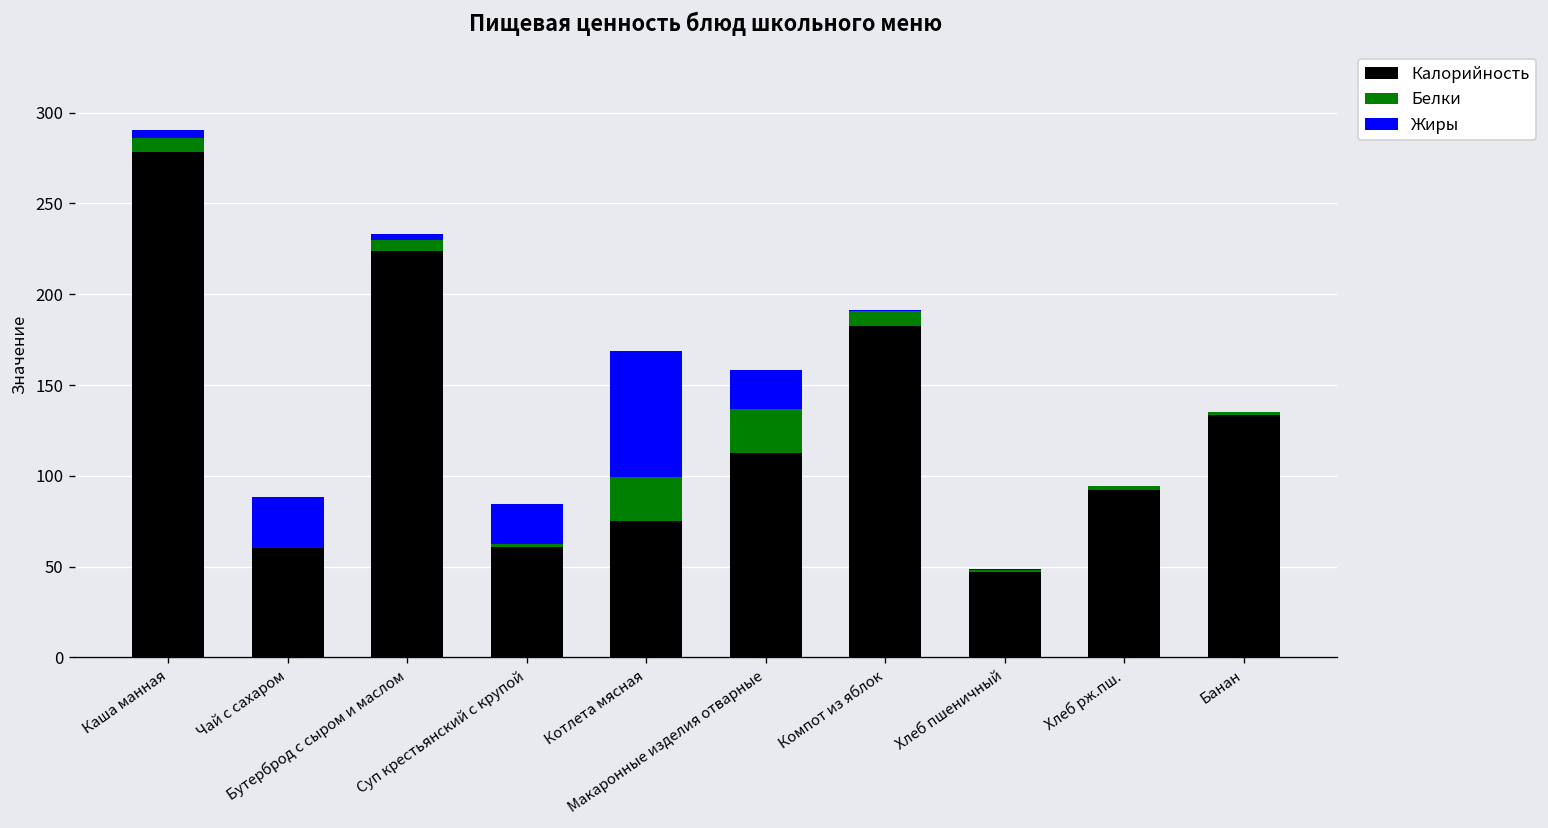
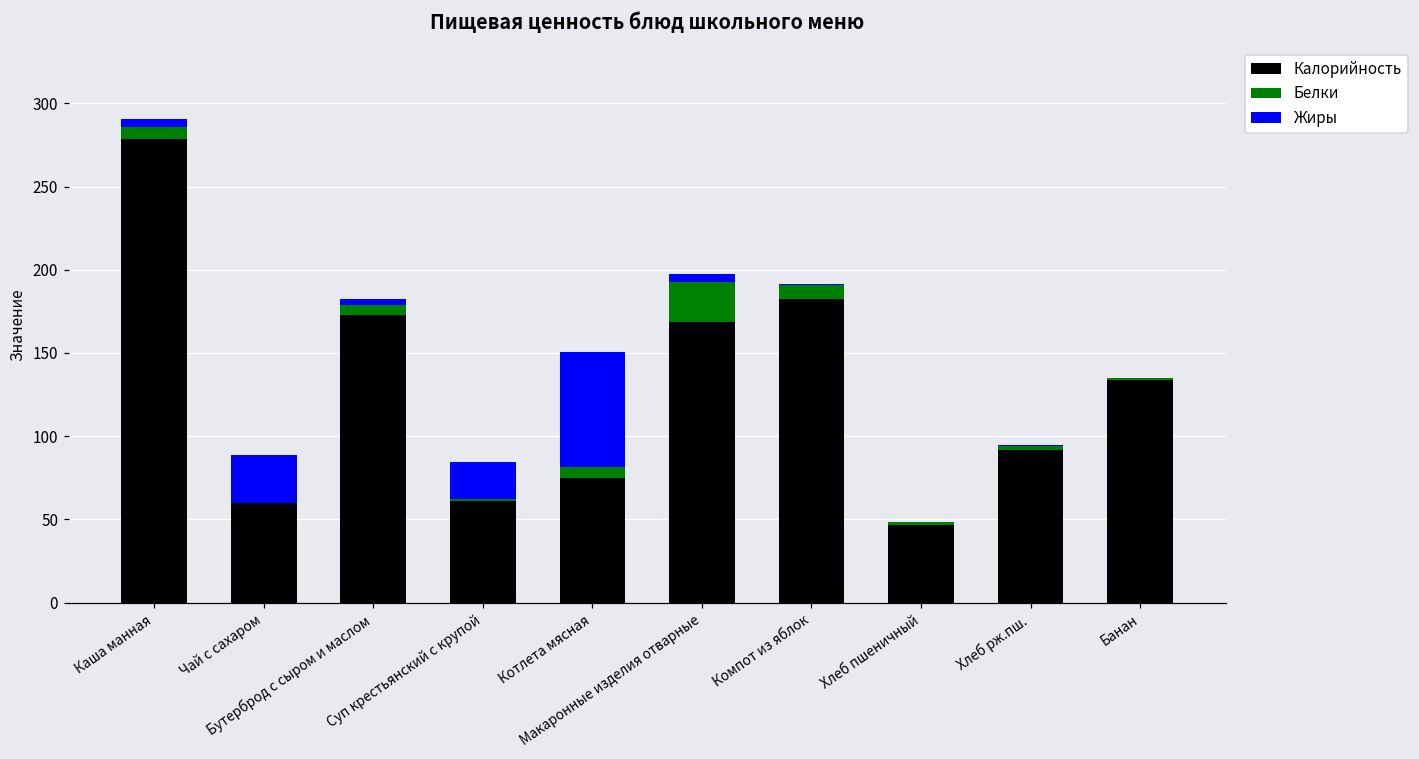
Калорийность, Бутерброд с сыром и маслом: 224 -> 173
Белки, Котлета мясная: 24 -> 6
Калорийность, Макаронные изделия отварные: 113 -> 168
Жиры, Макаронные изделия отварные: 22 -> 5
